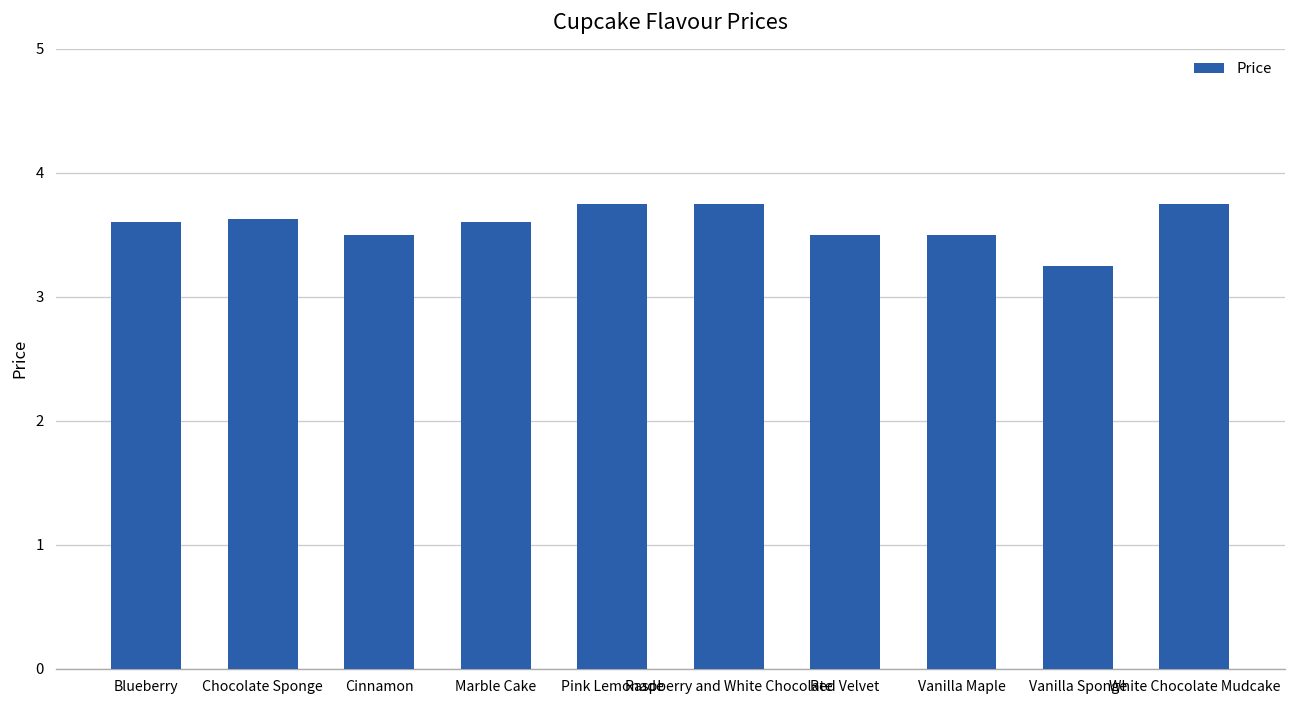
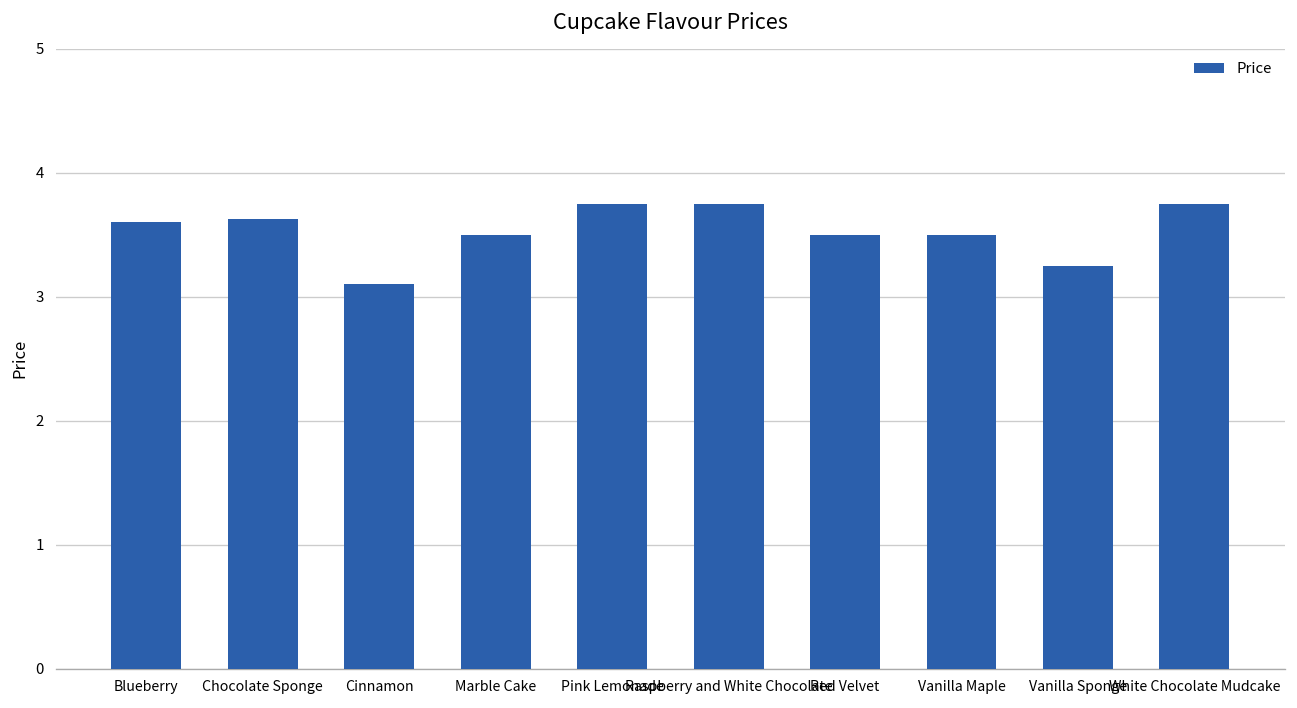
Cinnamon: 3.5 -> 3.1
Marble Cake: 3.6 -> 3.5
